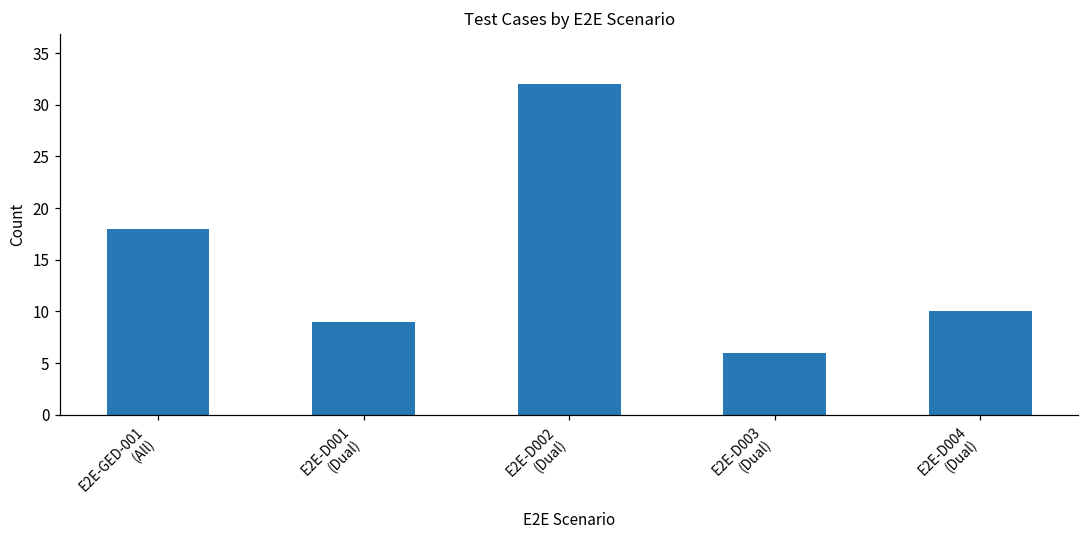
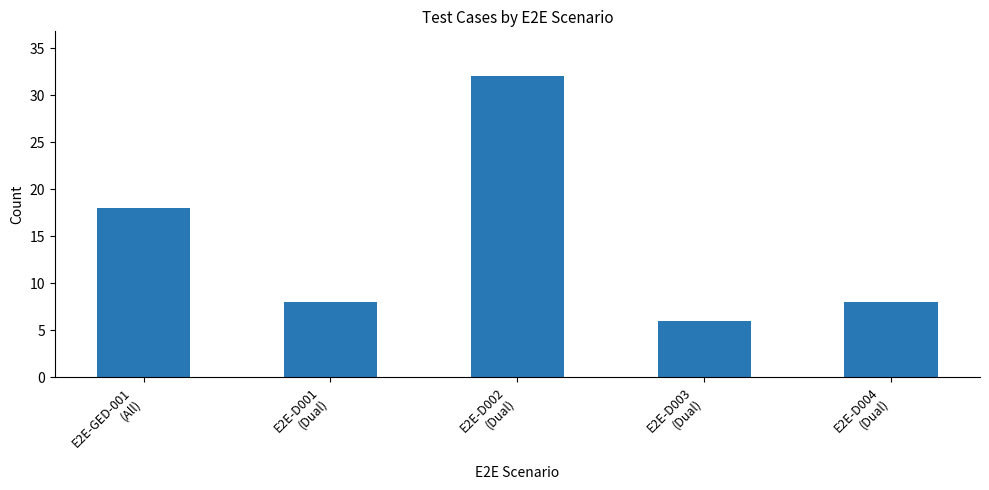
E2E-D001 (Dual): 9 -> 8
E2E-D004 (Dual): 10 -> 8
